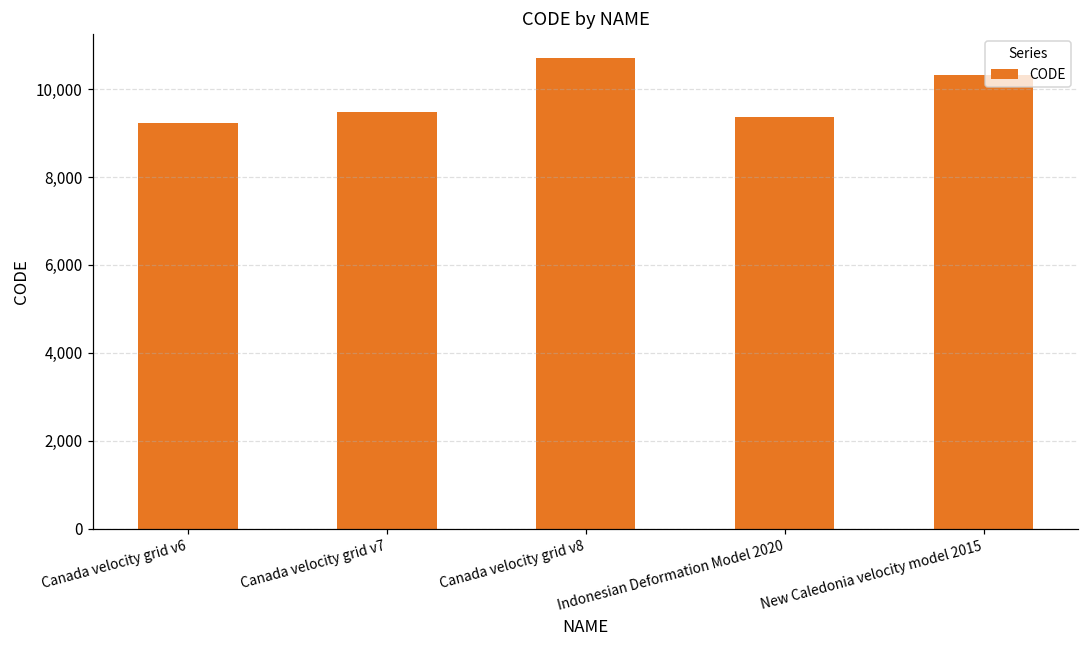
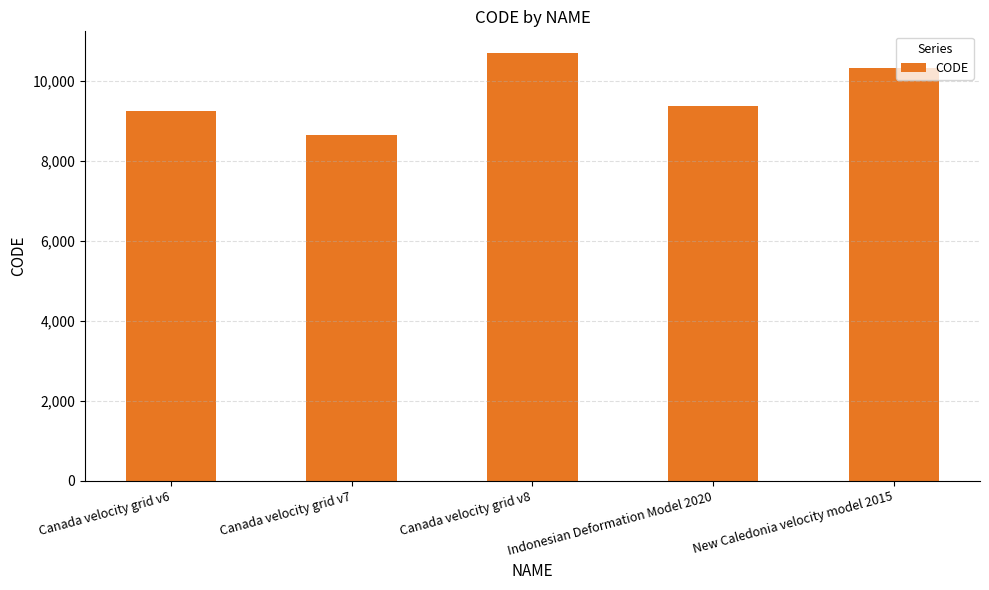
Canada velocity grid v7: 9,500 -> 8,600
